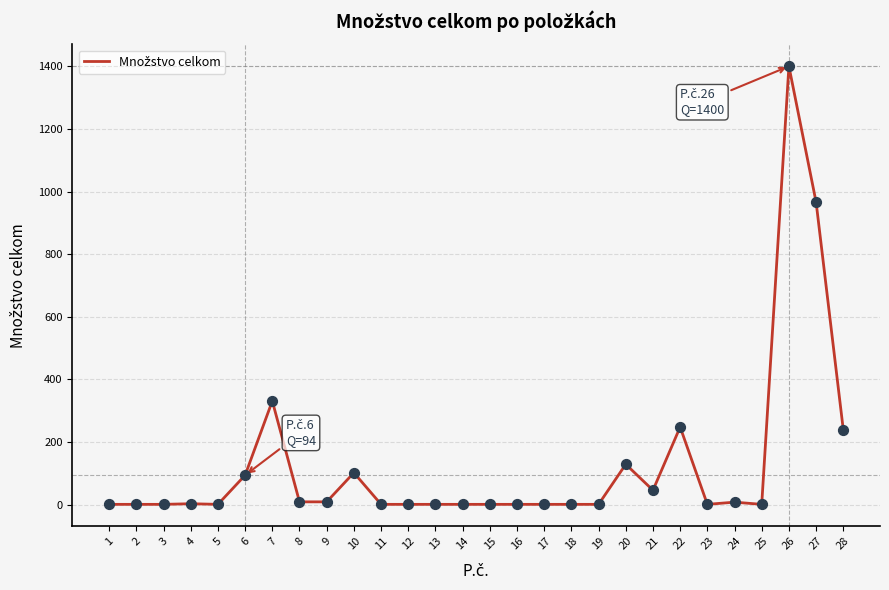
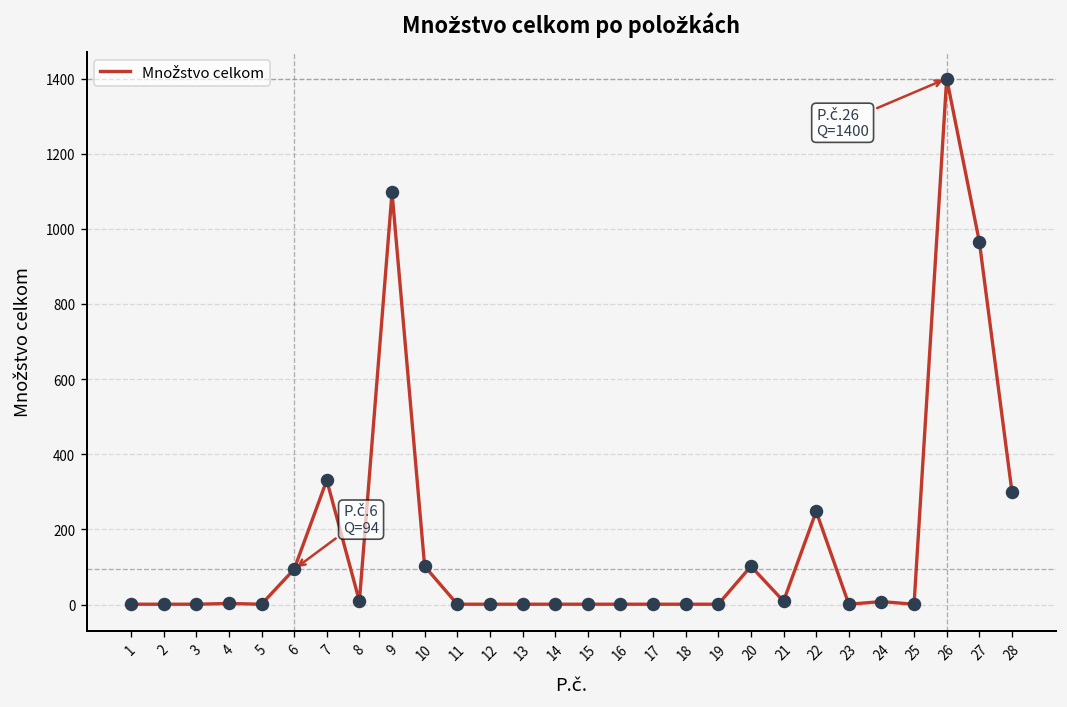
9: 10 -> 1100
20: 130 -> 100
21: 50 -> 10
28: 240 -> 300
